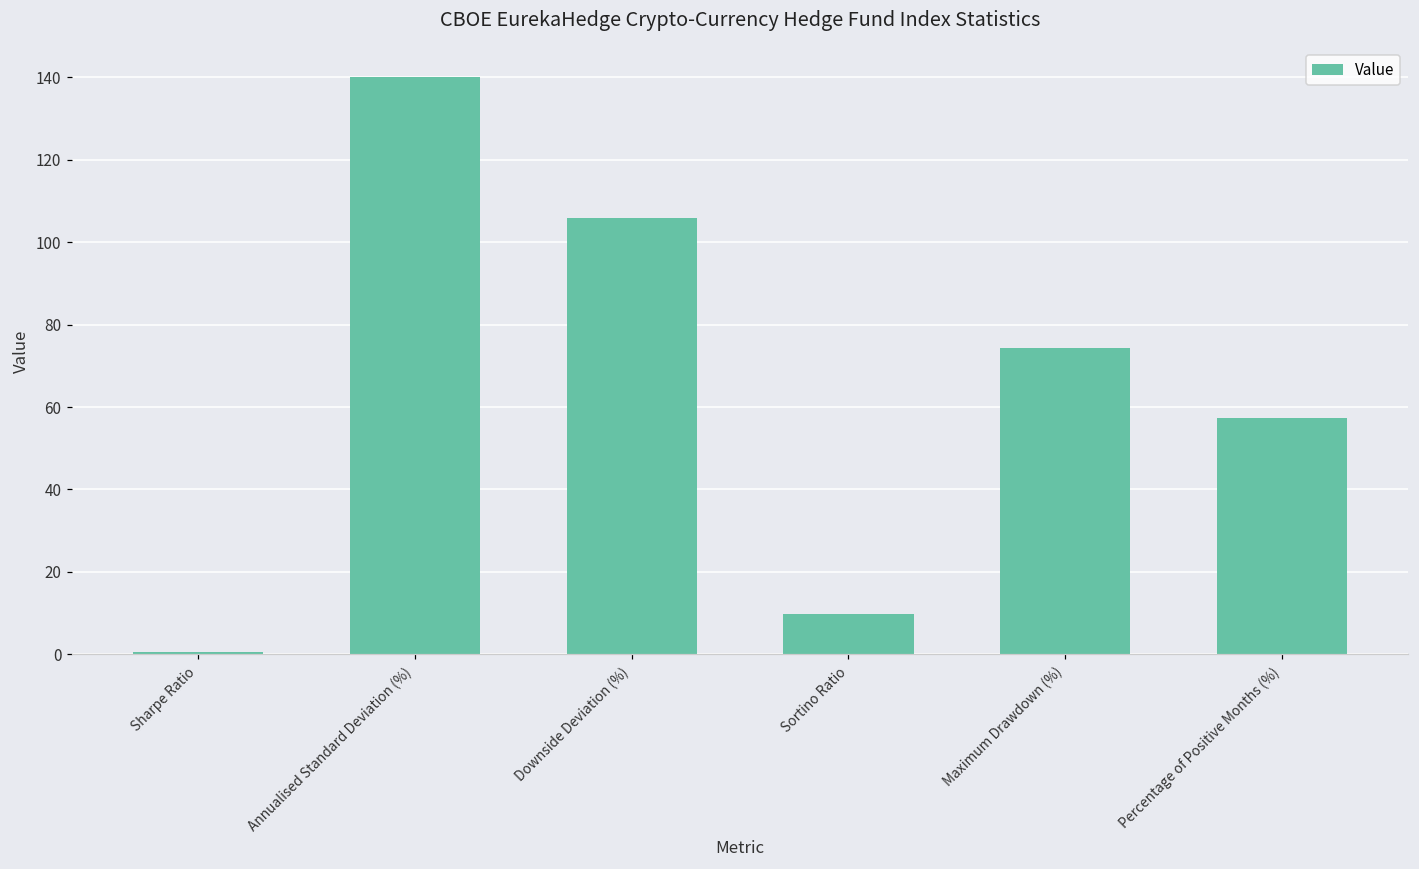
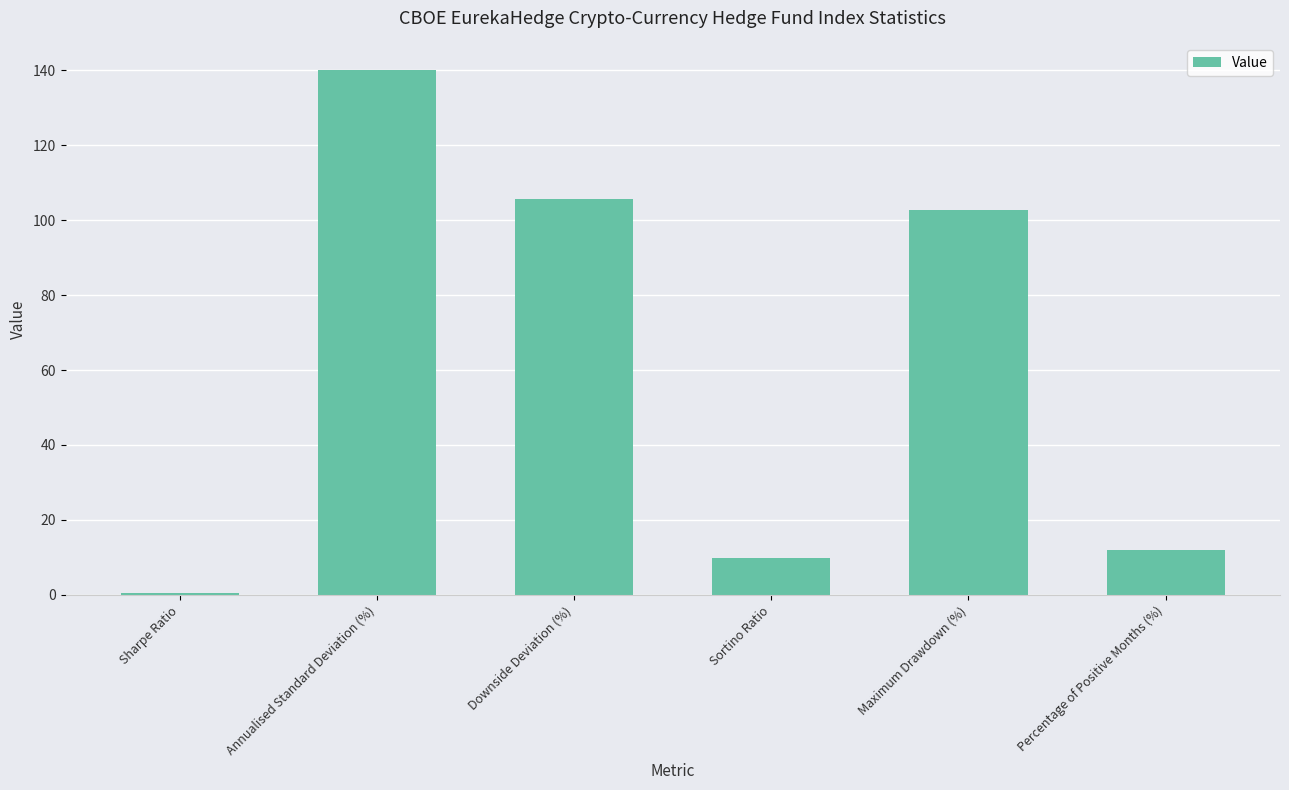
Maximum Drawdown (%): 74 -> 103
Percentage of Positive Months (%): 57 -> 12
